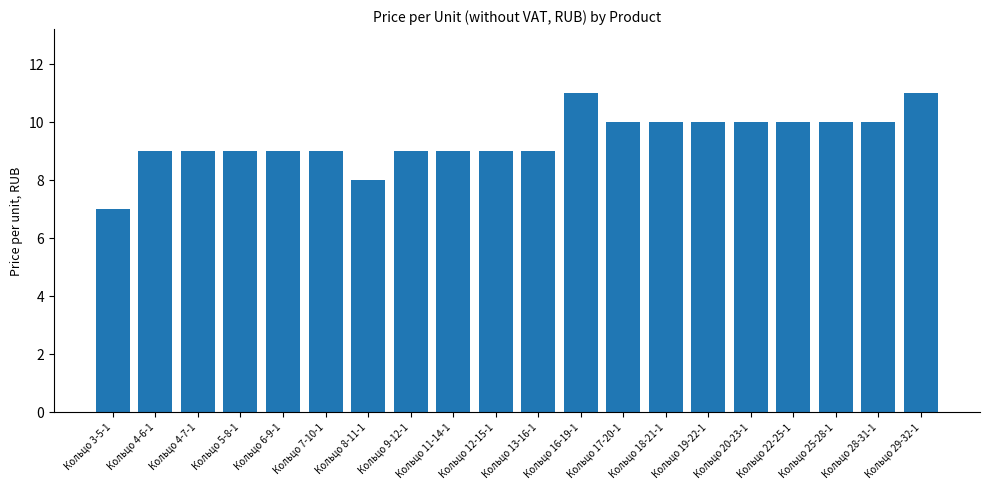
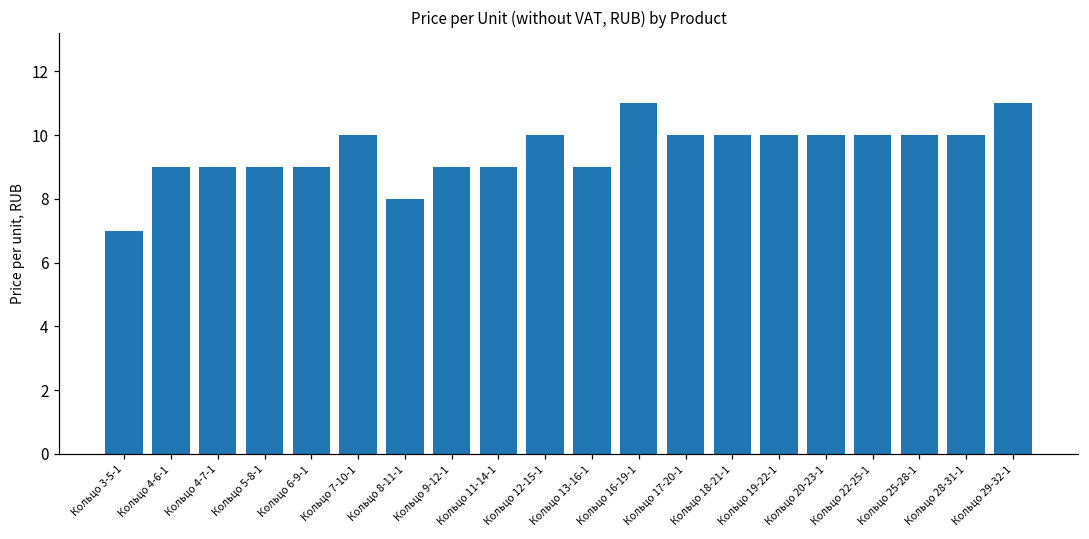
Кольцо 7-10-1: 9 -> 10
Кольцо 12-15-1: 9 -> 10
